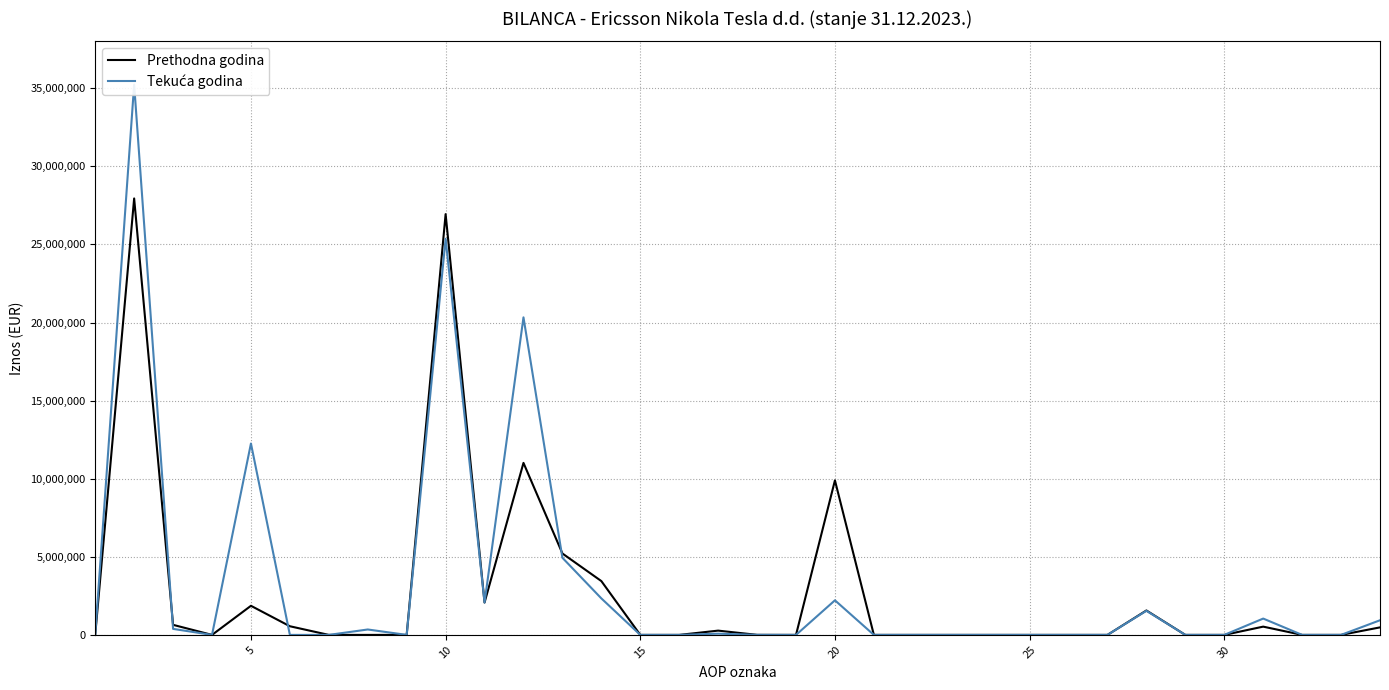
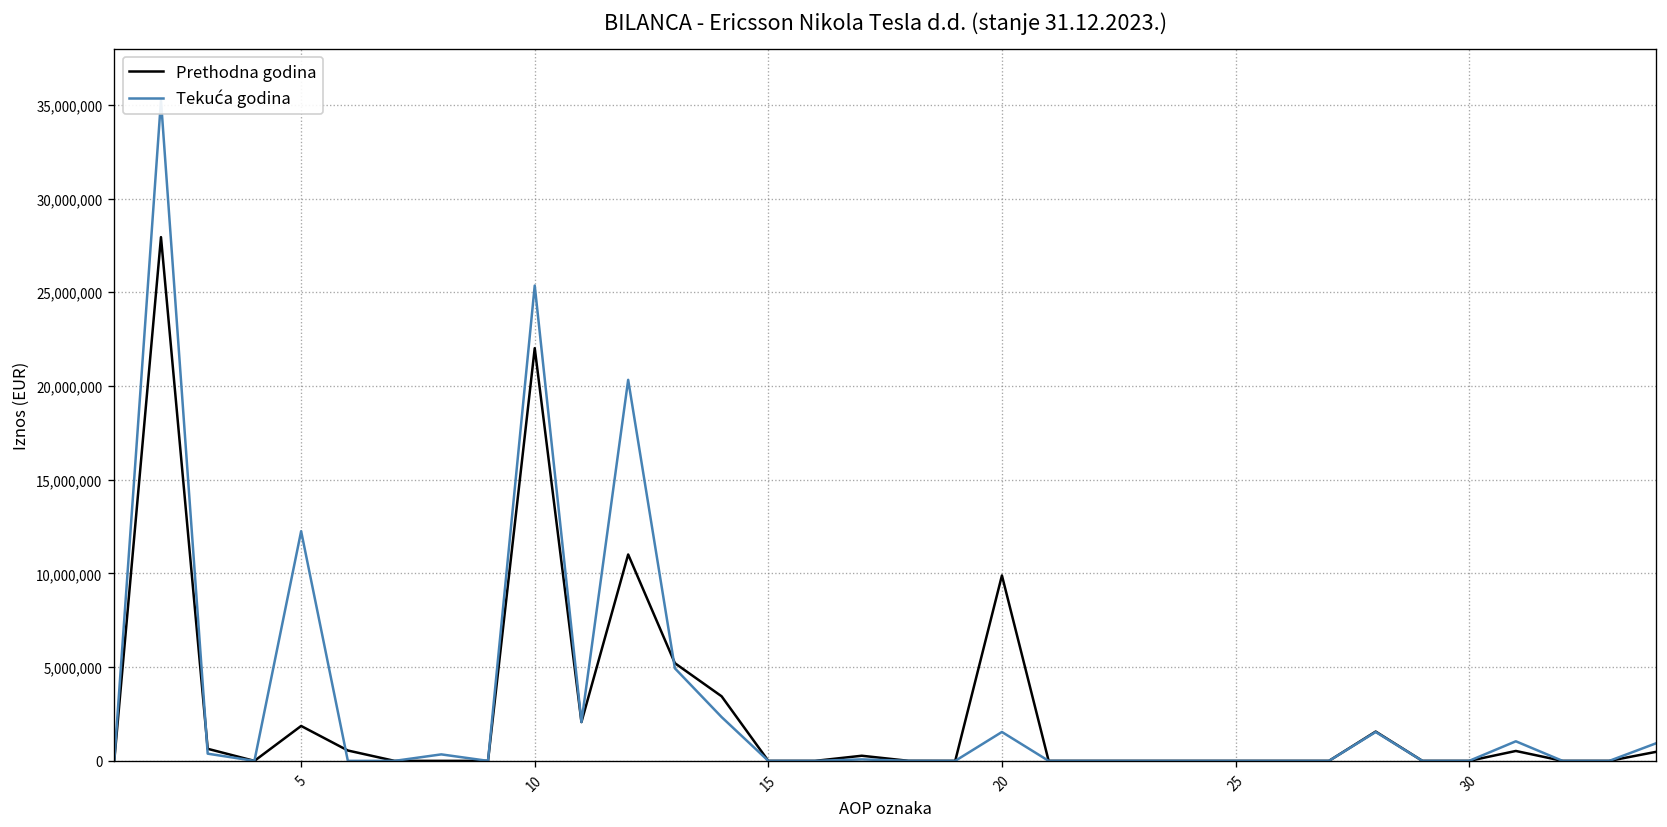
Prethodna godina, 10: 26,900,000 -> 22,000,000
Tekuća godina, 20: 2,200,000 -> 1,500,000
